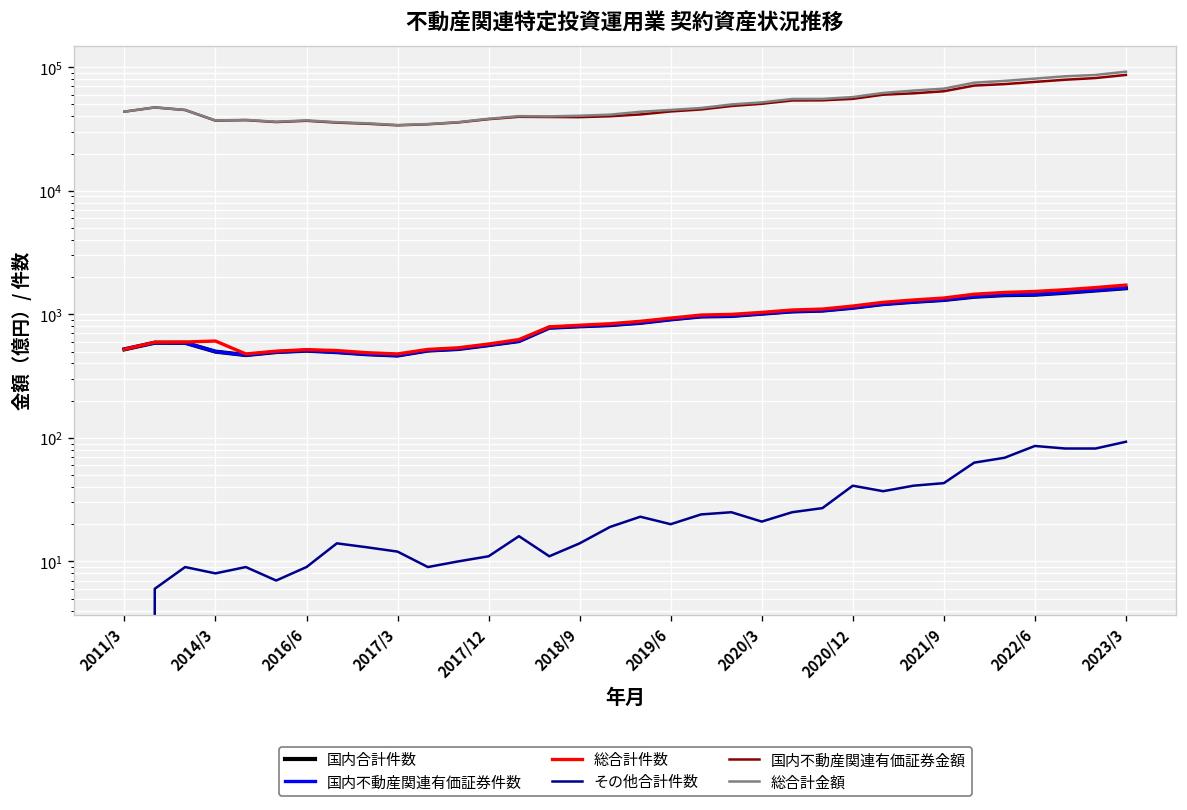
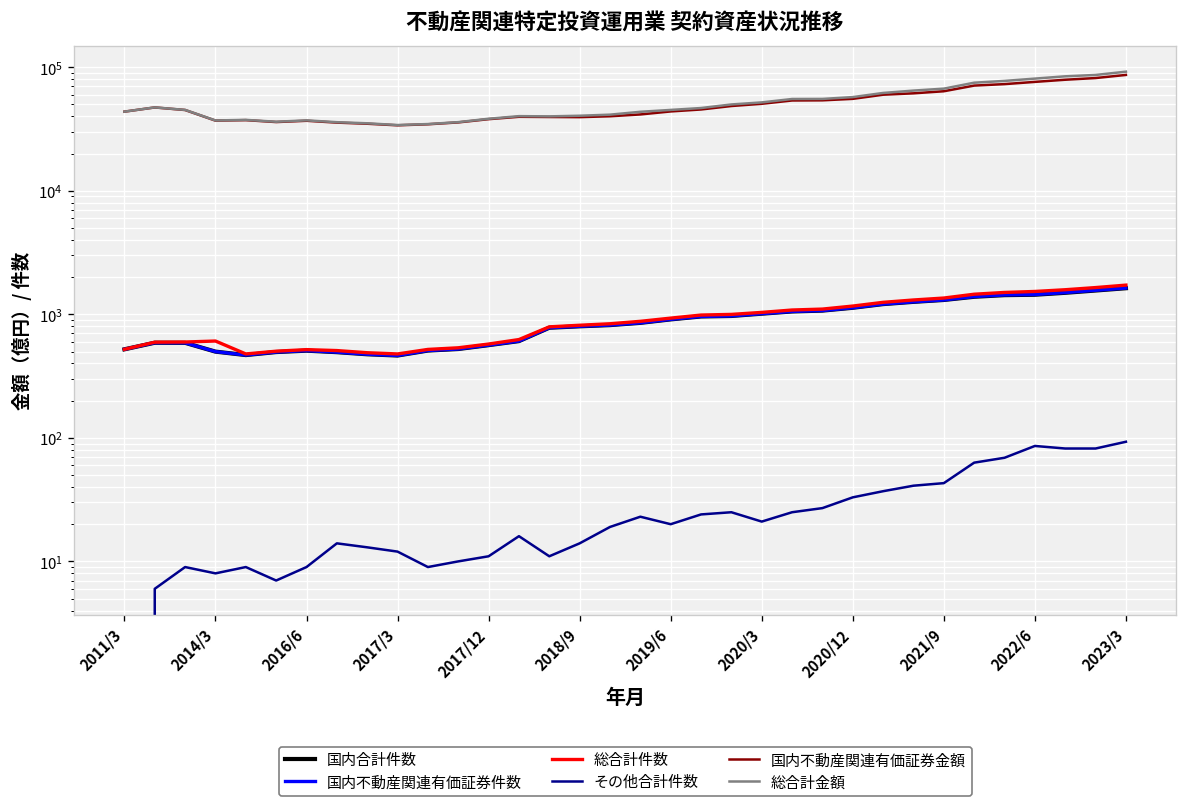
その他合計件数, 2020/12: 41 -> 33
